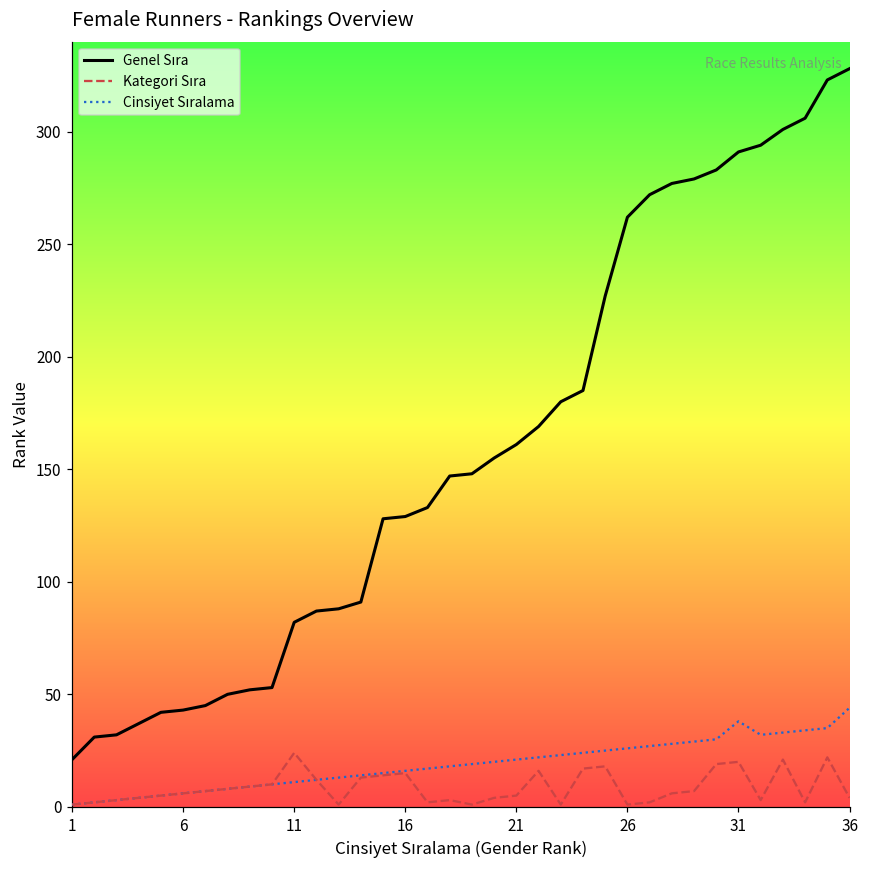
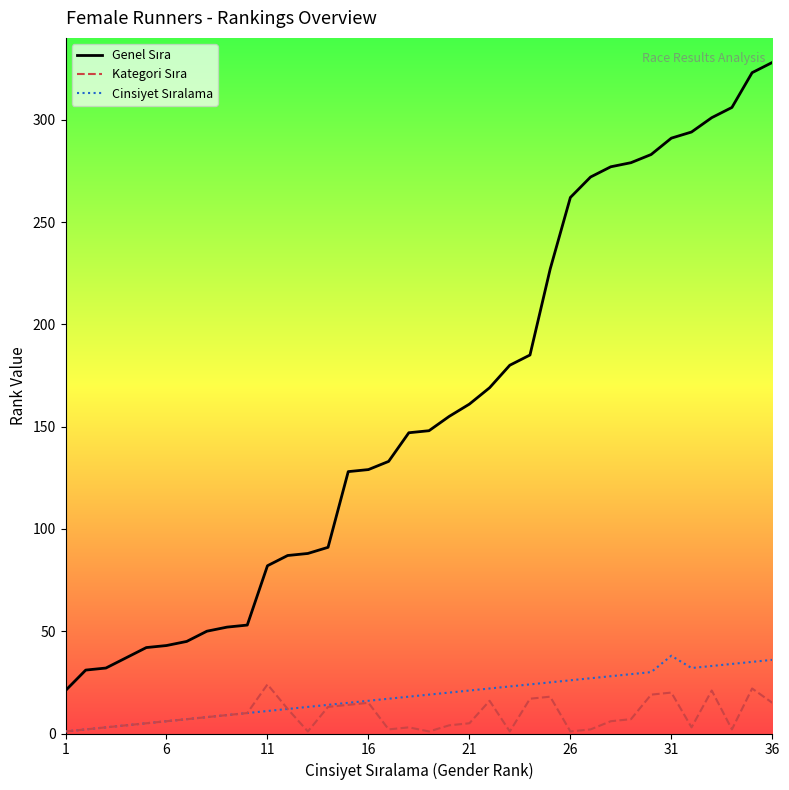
Kategori Sıra, 36: 4 -> 15
Cinsiyet Sıralama, 36: 44 -> 36
